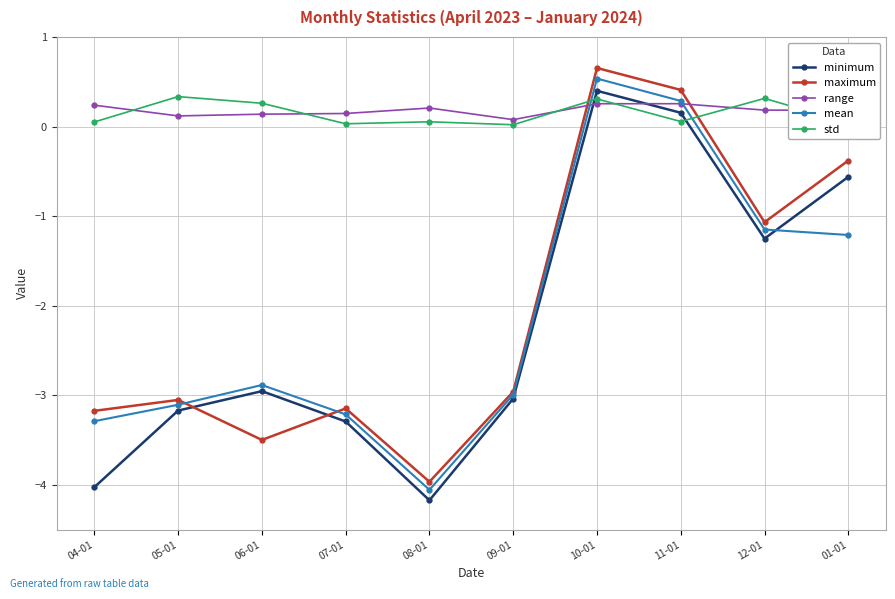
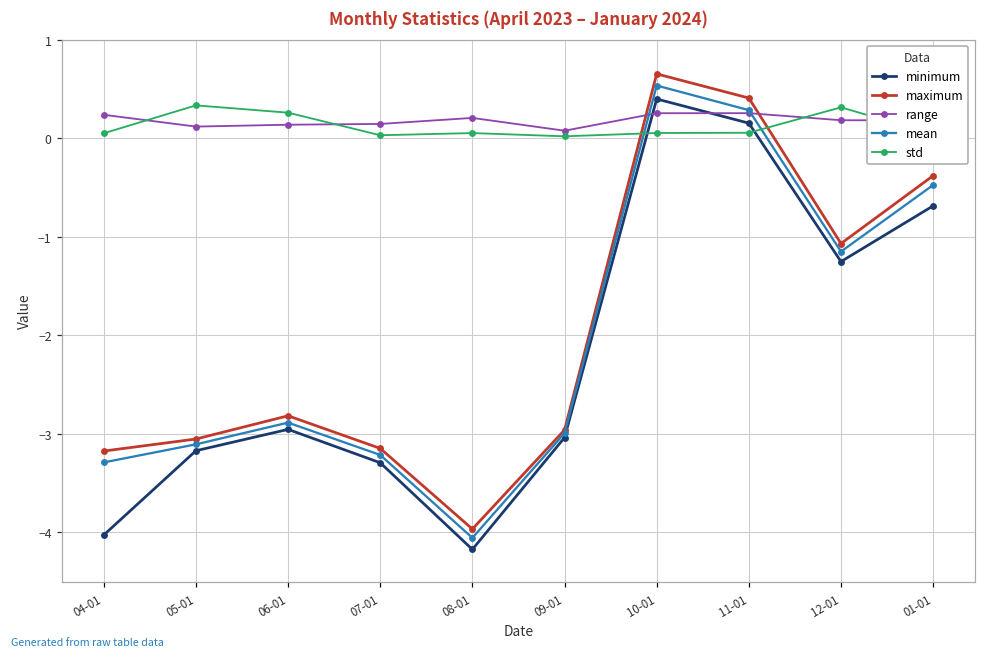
maximum, 06-01: -3.5 -> -2.8
std, 10-01: 0.3 -> 0.1
minimum, 01-01: -0.6 -> -0.7
mean, 01-01: -1.2 -> -0.5
